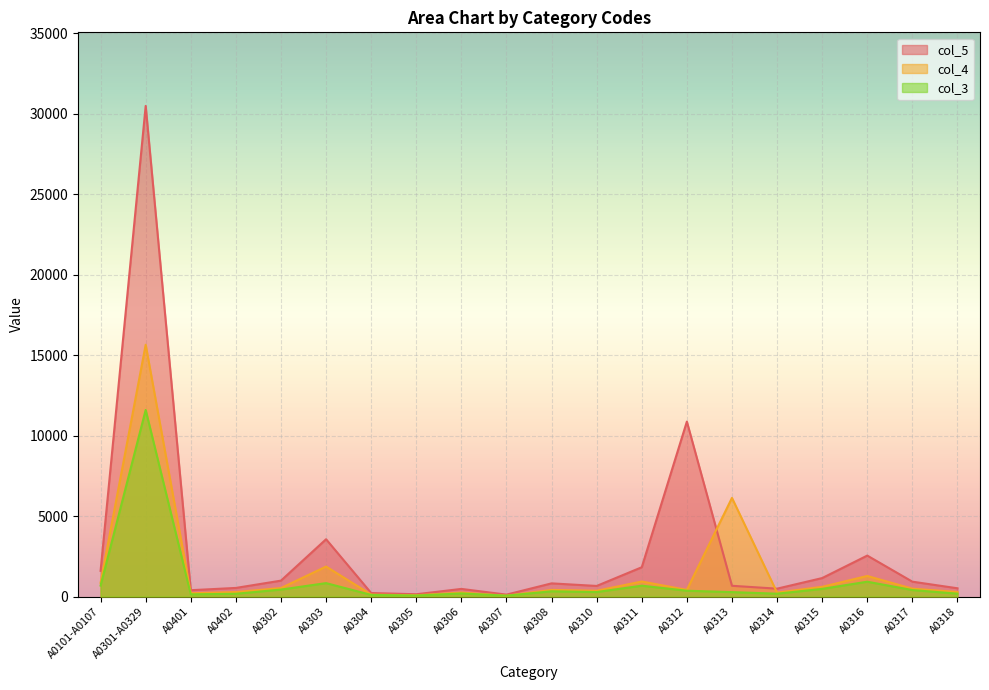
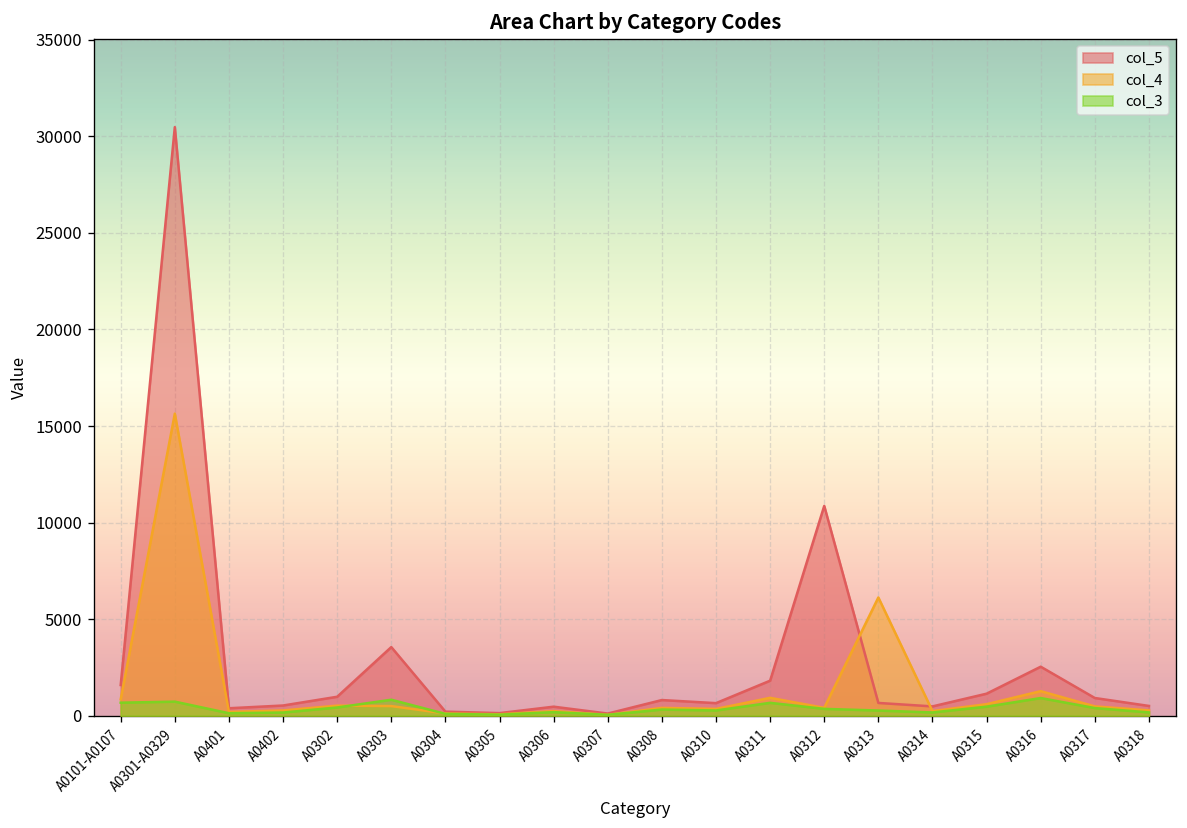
col_3, A0301-A0329: 11600 -> 700
col_4, A0303: 1900 -> 500
